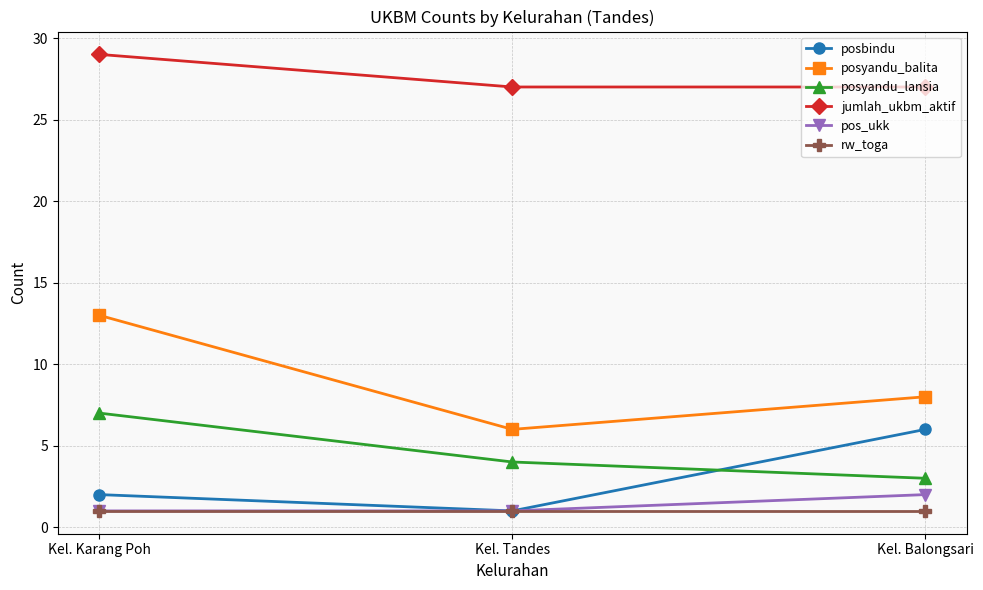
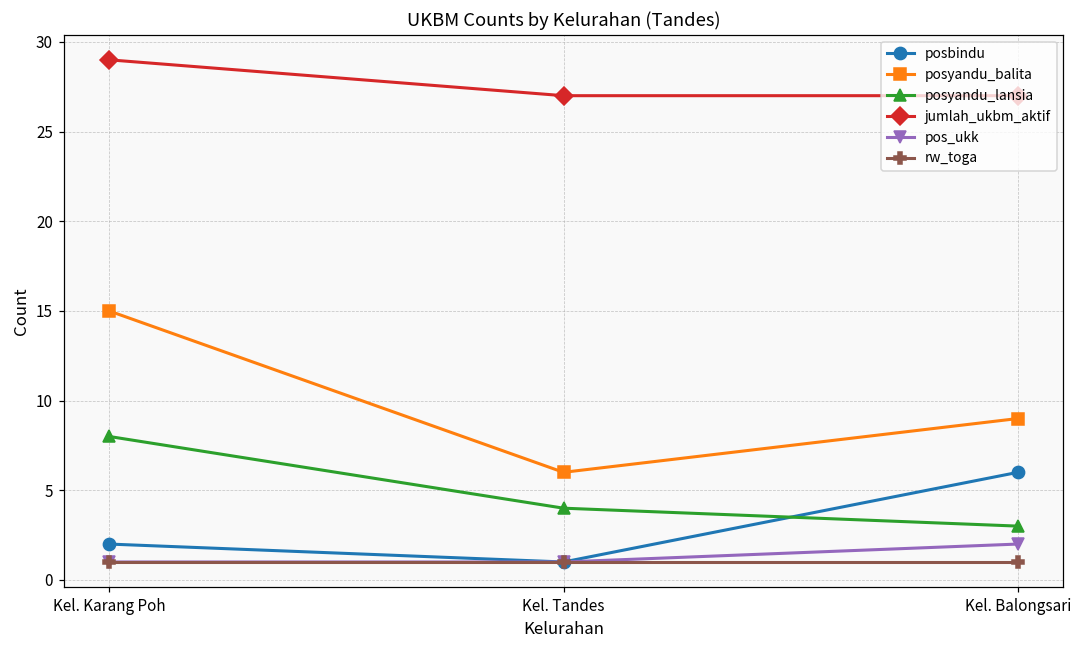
posyandu_balita, Kel. Karang Poh: 13 -> 15
posyandu_lansia, Kel. Karang Poh: 7 -> 8
posyandu_balita, Kel. Balongsari: 8 -> 9
